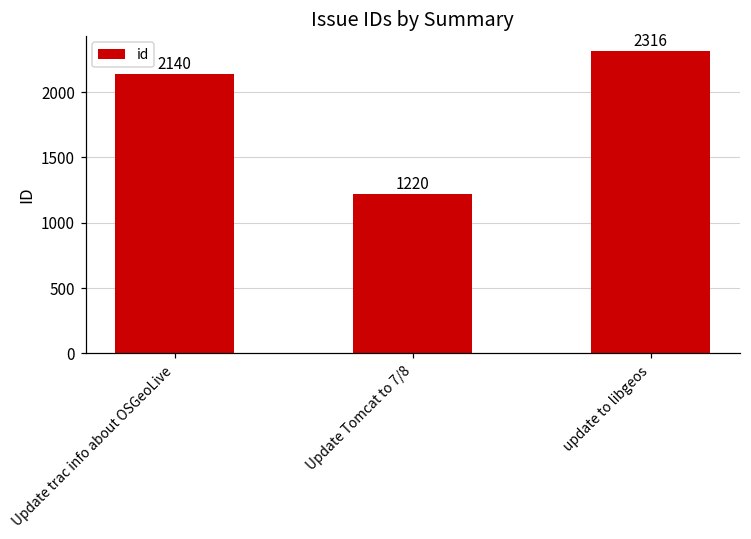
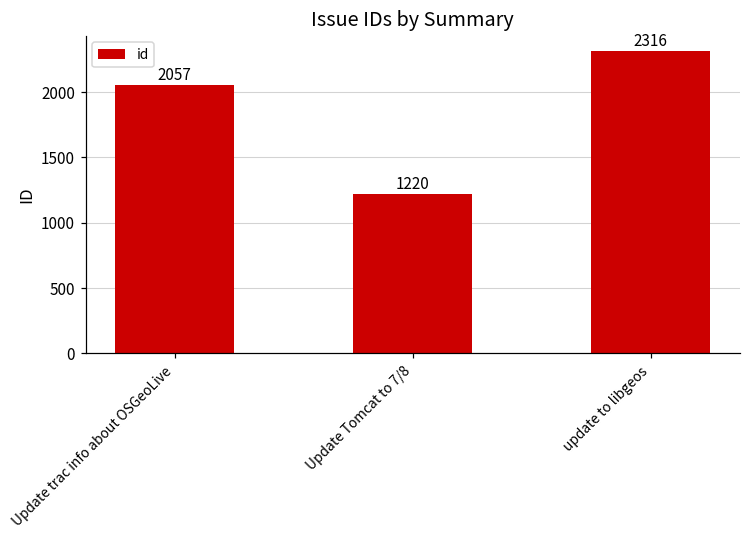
Update trac info about OSGeoLive: 2140 -> 2057
